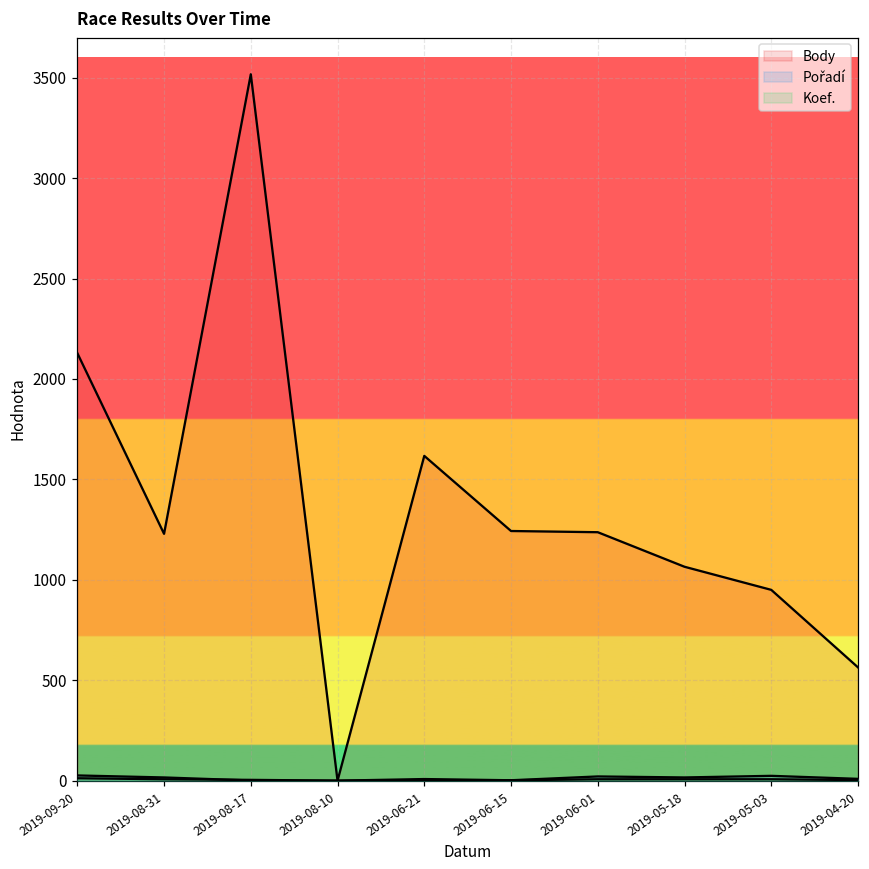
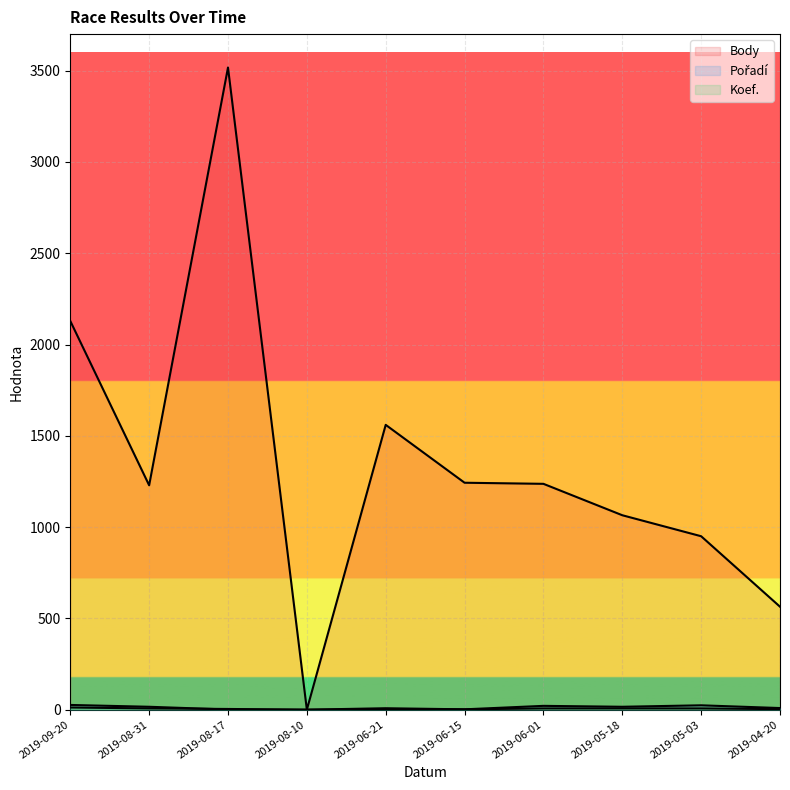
Body, 2019-06-21: 1620 -> 1560
